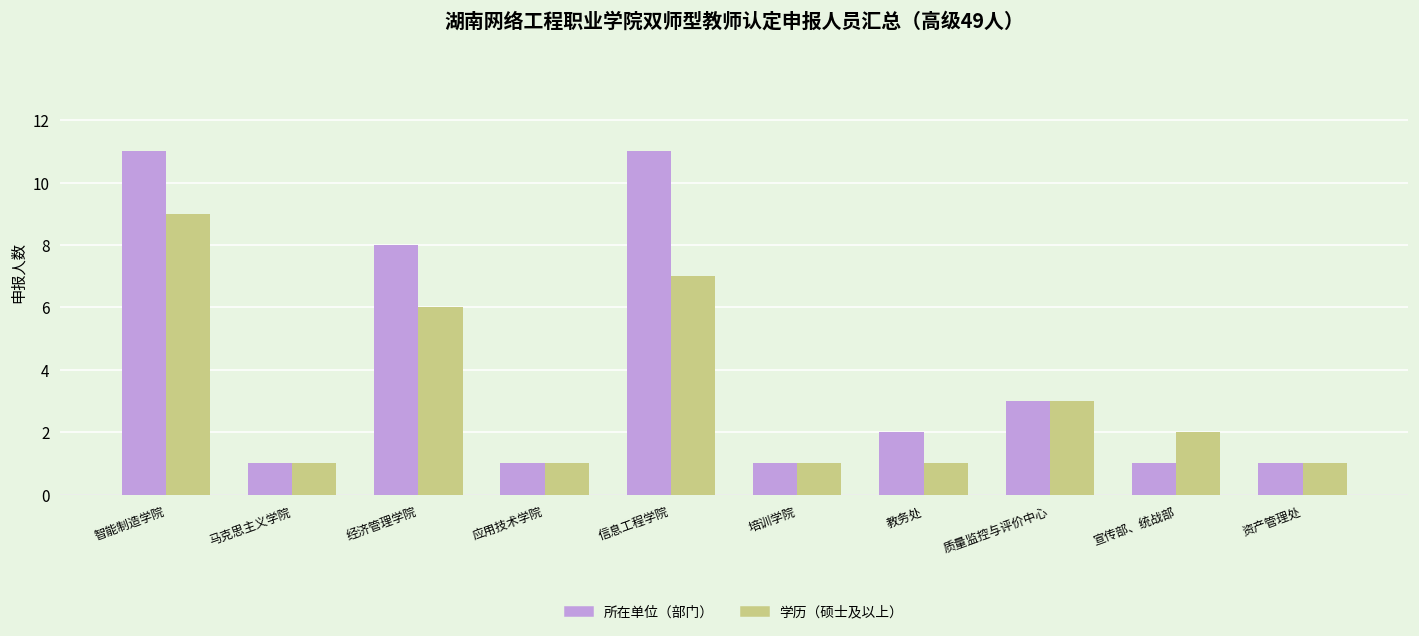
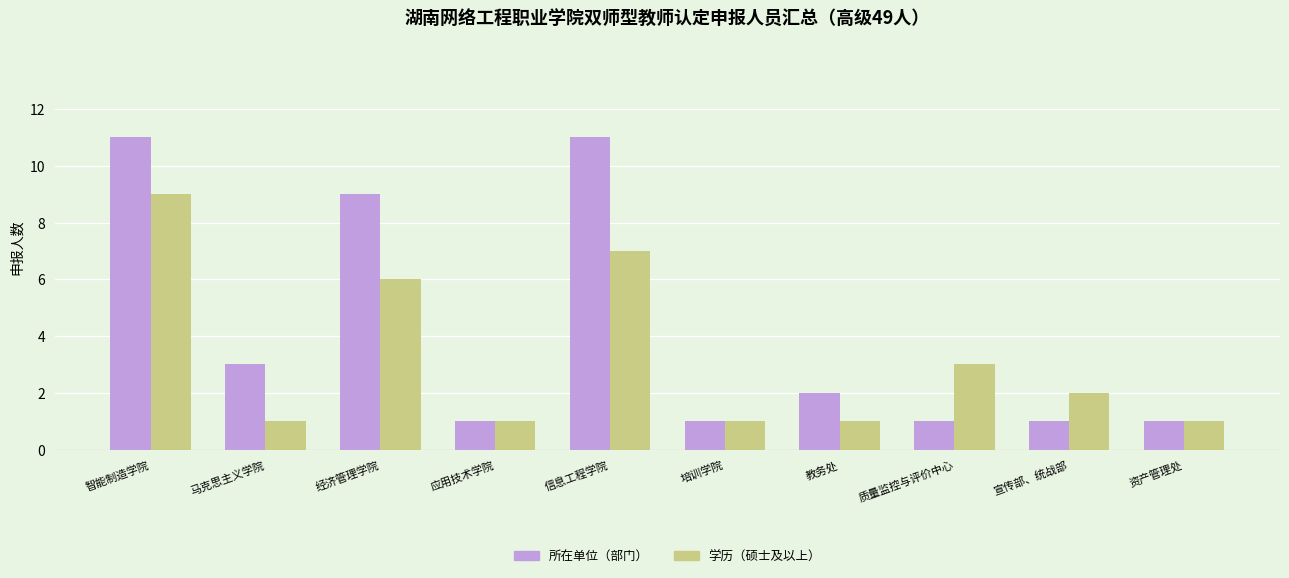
所在单位（部门）, 马克思主义学院: 1 -> 3
所在单位（部门）, 经济管理学院: 8 -> 9
所在单位（部门）, 质量监控与评价中心: 3 -> 1
